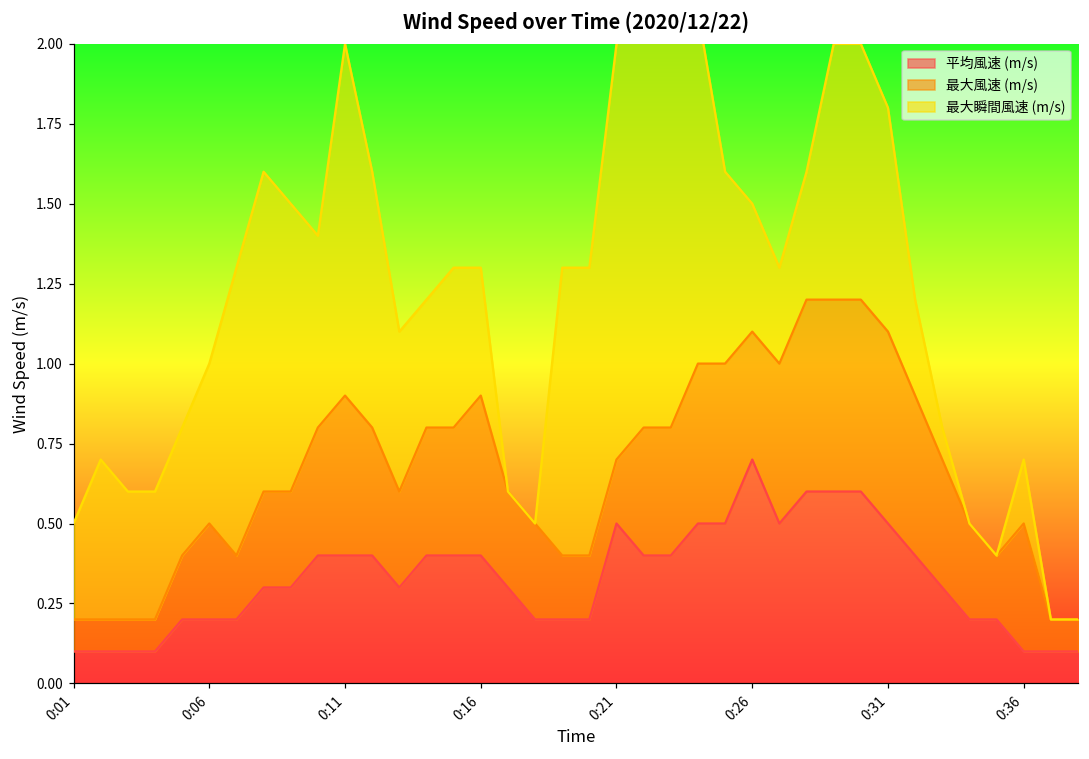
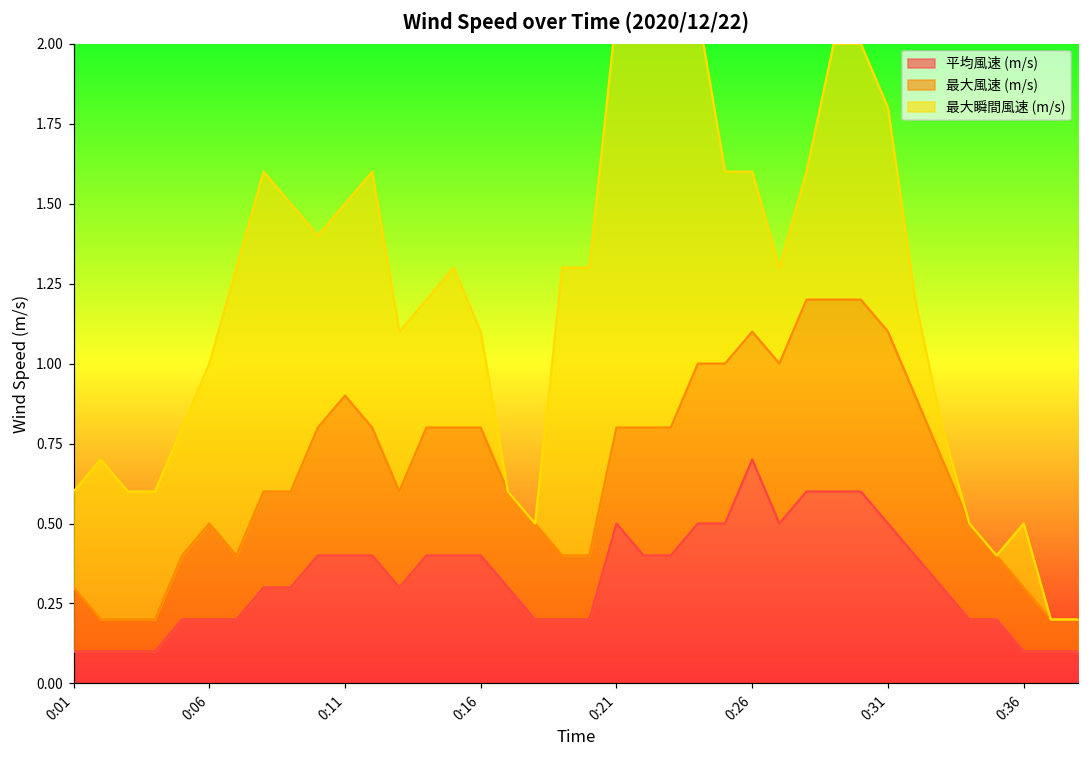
最大風速 (m/s), 0:01: 0.1 -> 0.2
最大瞬間風速 (m/s), 0:11: 1.1 -> 0.6
最大風速 (m/s), 0:16: 0.5 -> 0.4
最大瞬間風速 (m/s), 0:16: 0.4 -> 0.3
最大風速 (m/s), 0:21: 0.2 -> 0.3
最大瞬間風速 (m/s), 0:26: 0.4 -> 0.5
最大風速 (m/s), 0:36: 0.4 -> 0.2
